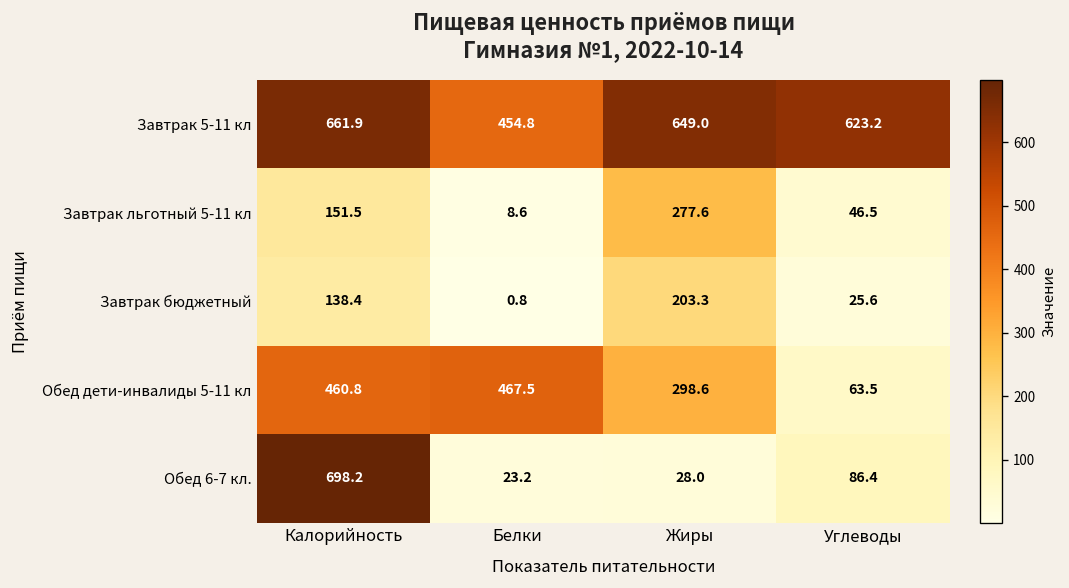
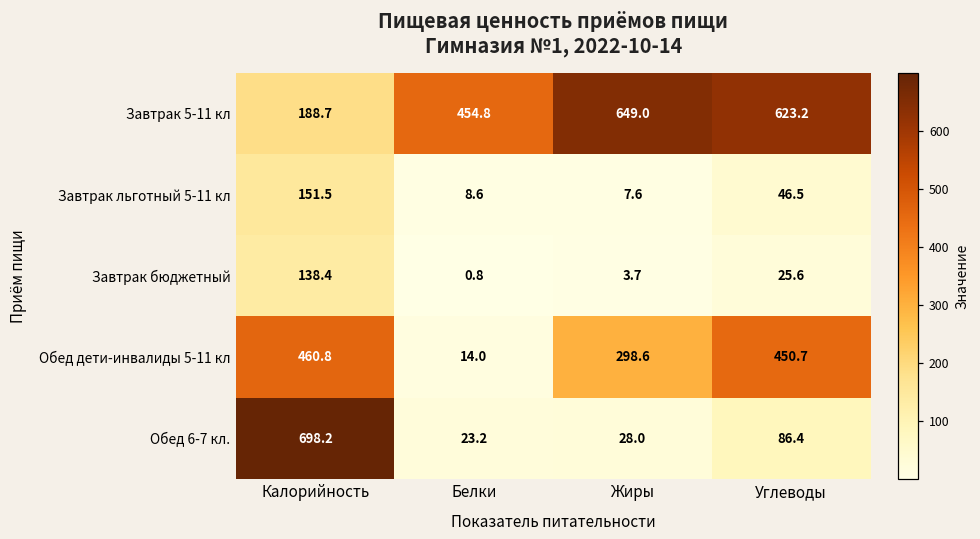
Завтрак 5-11 кл, Калорийность: 661.9 -> 188.7
Завтрак льготный 5-11 кл, Жиры: 277.6 -> 7.6
Завтрак бюджетный, Жиры: 203.3 -> 3.7
Обед дети-инвалиды 5-11 кл, Белки: 467.5 -> 14.0
Обед дети-инвалиды 5-11 кл, Углеводы: 63.5 -> 450.7
